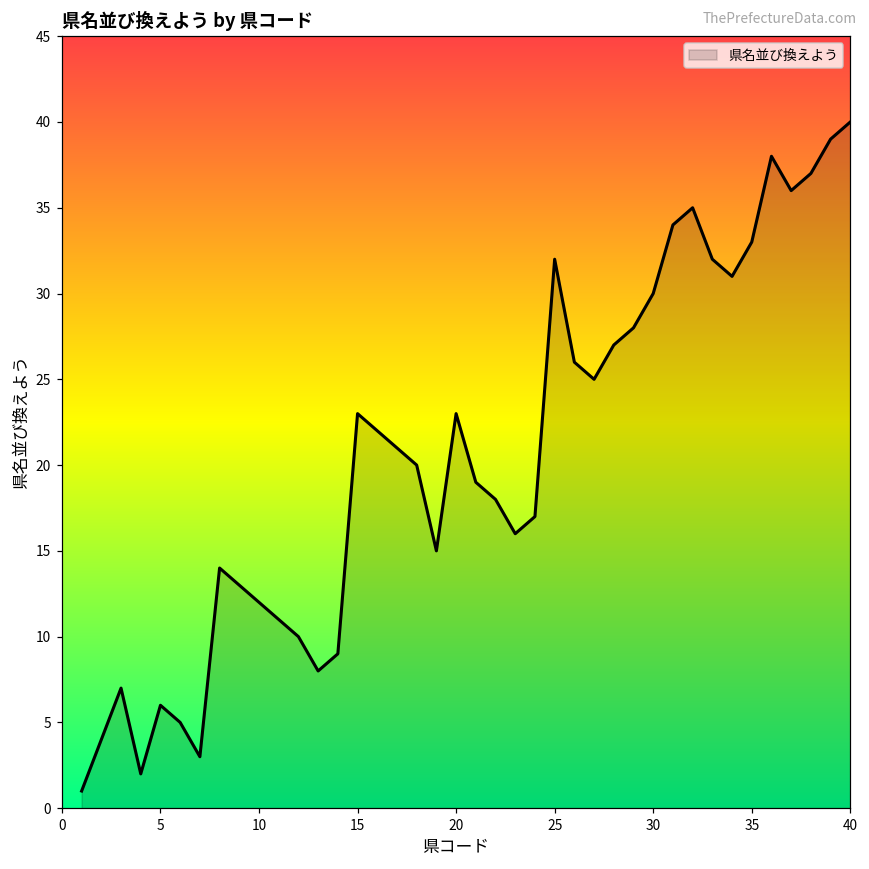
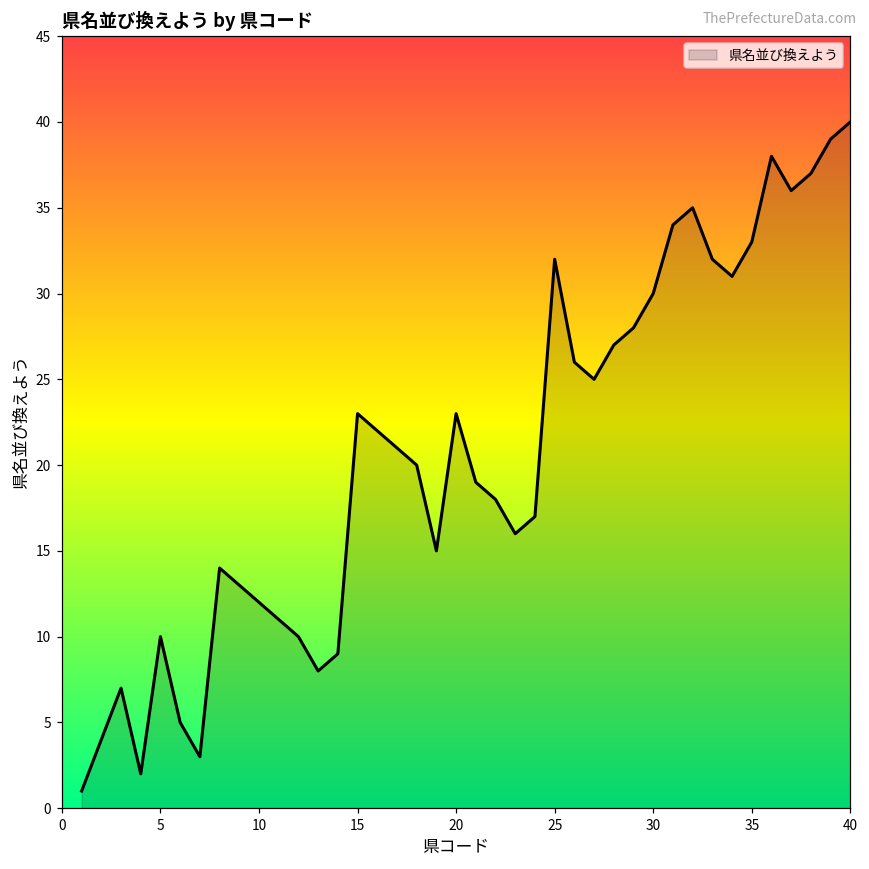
5: 6 -> 10
